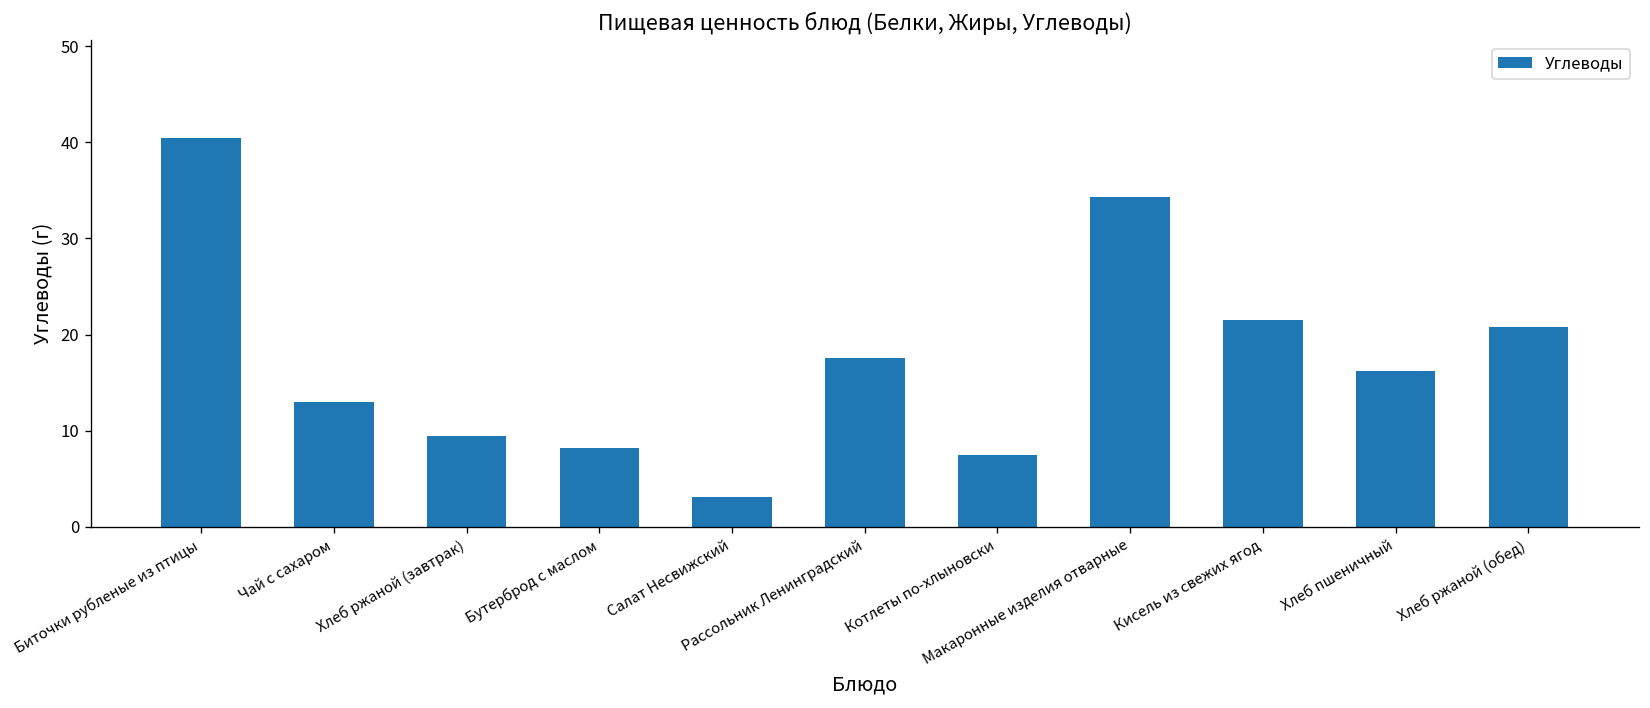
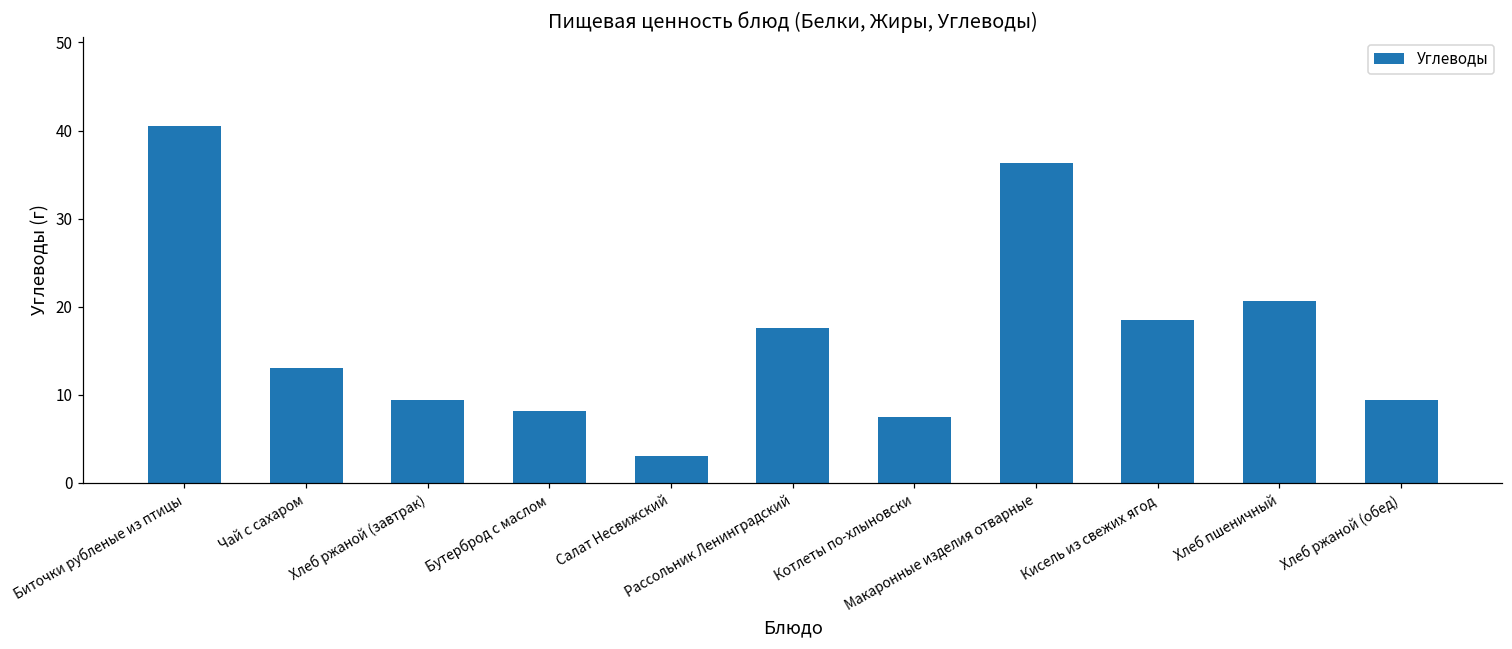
Макаронные изделия отварные: 34 -> 36
Кисель из свежих ягод: 22 -> 19
Хлеб пшеничный: 16 -> 21
Хлеб ржаной (обед): 21 -> 9
